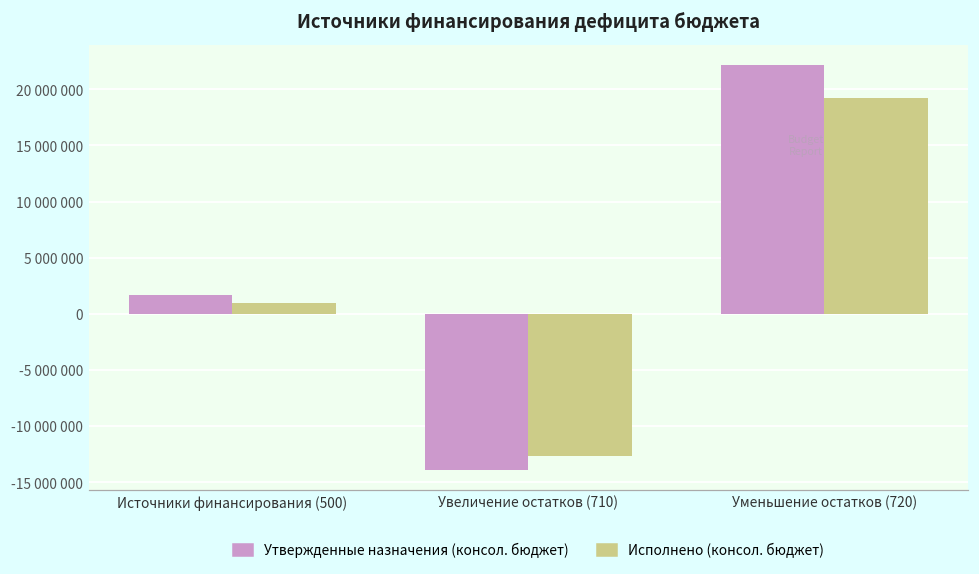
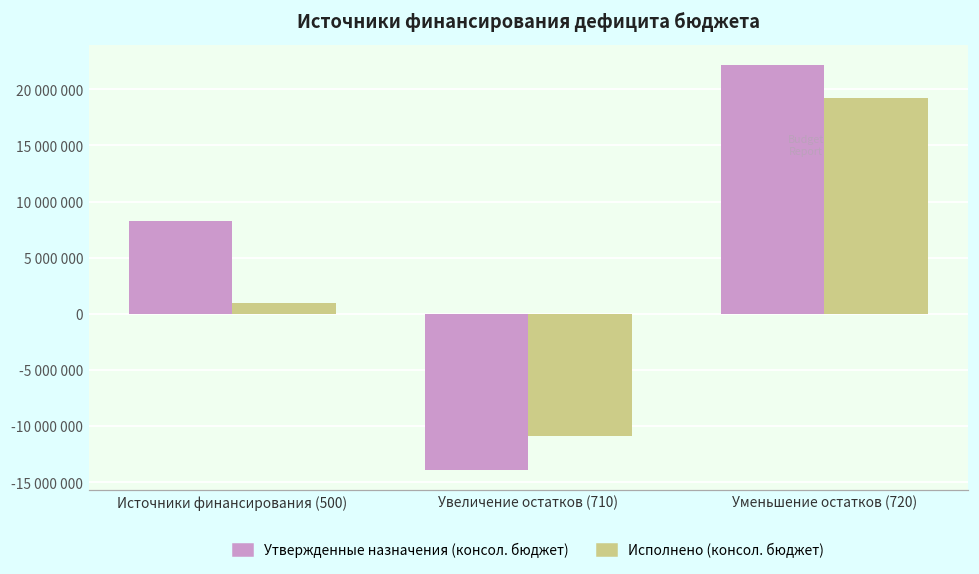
Утвержденные назначения (консол. бюджет), Источники финансирования (500): 1700000 -> 8300000
Исполнено (консол. бюджет), Увеличение остатков (710): -12600000 -> -10900000
